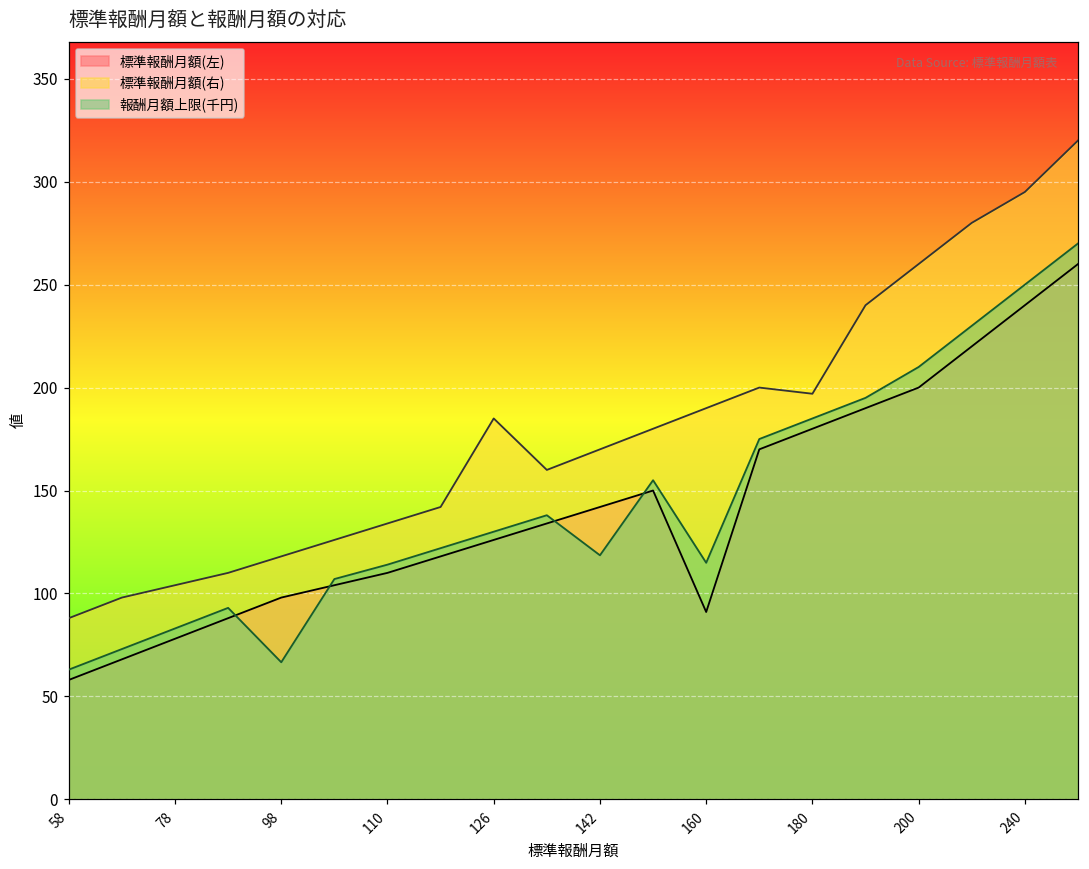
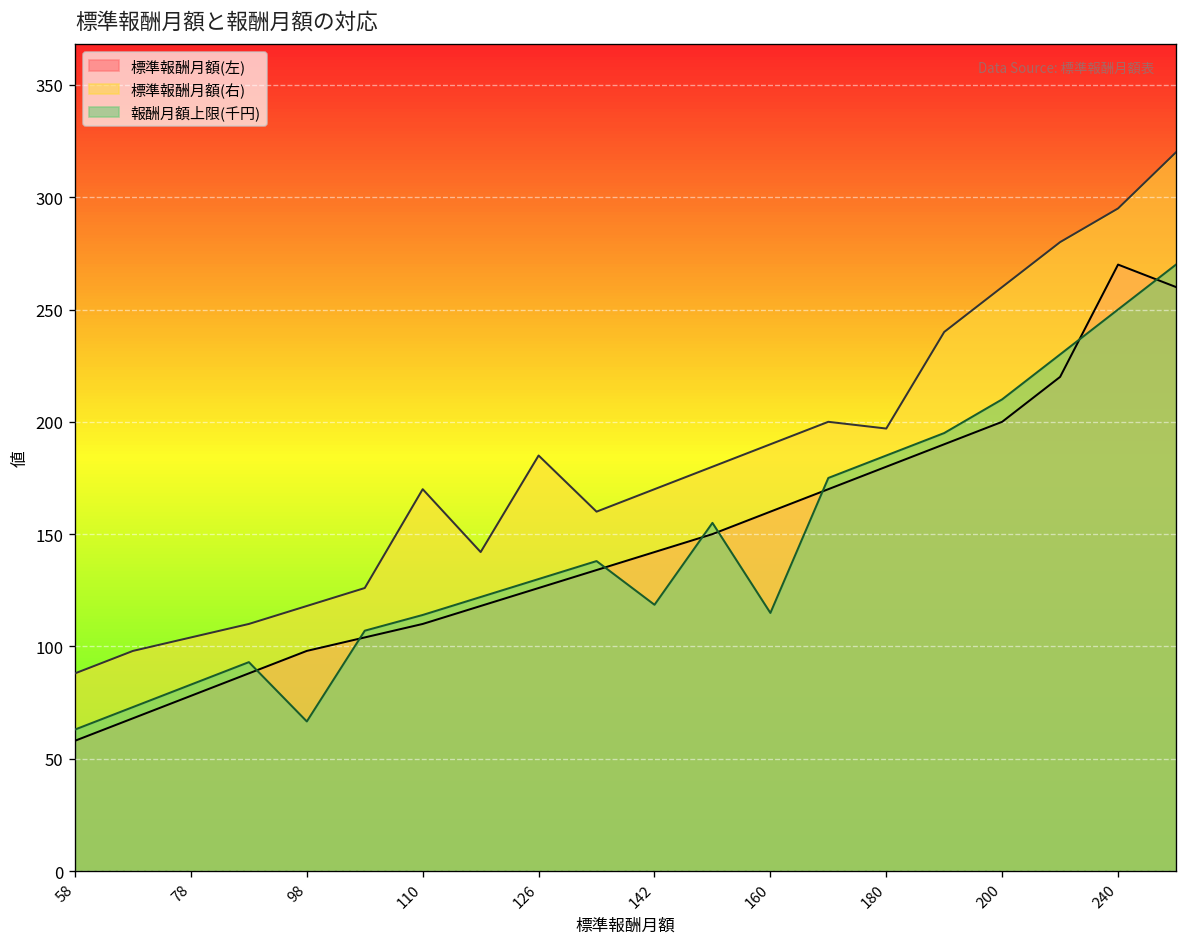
標準報酬月額(右), 110: 134 -> 170
標準報酬月額(左), 160: 91 -> 160
標準報酬月額(左), 240: 240 -> 270
